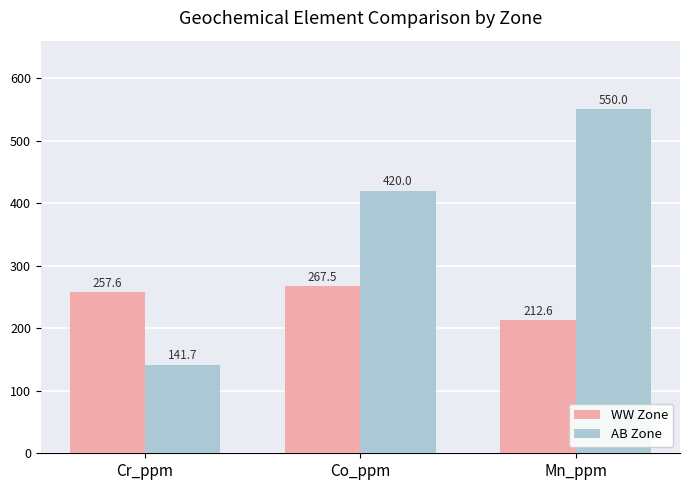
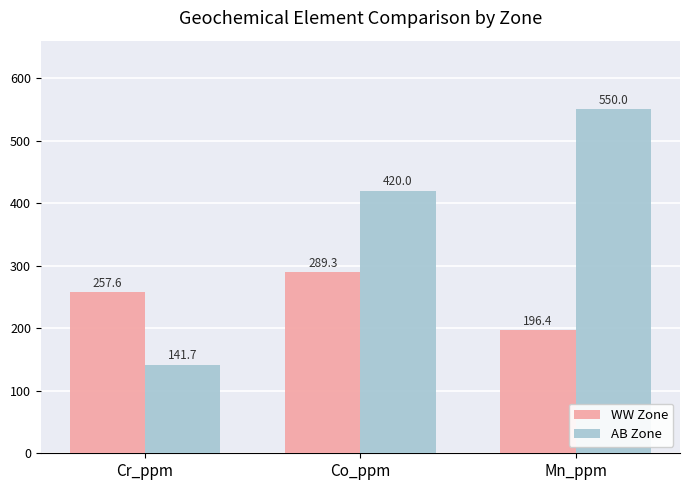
WW Zone, Co_ppm: 267.5 -> 289.3
WW Zone, Mn_ppm: 212.6 -> 196.4
